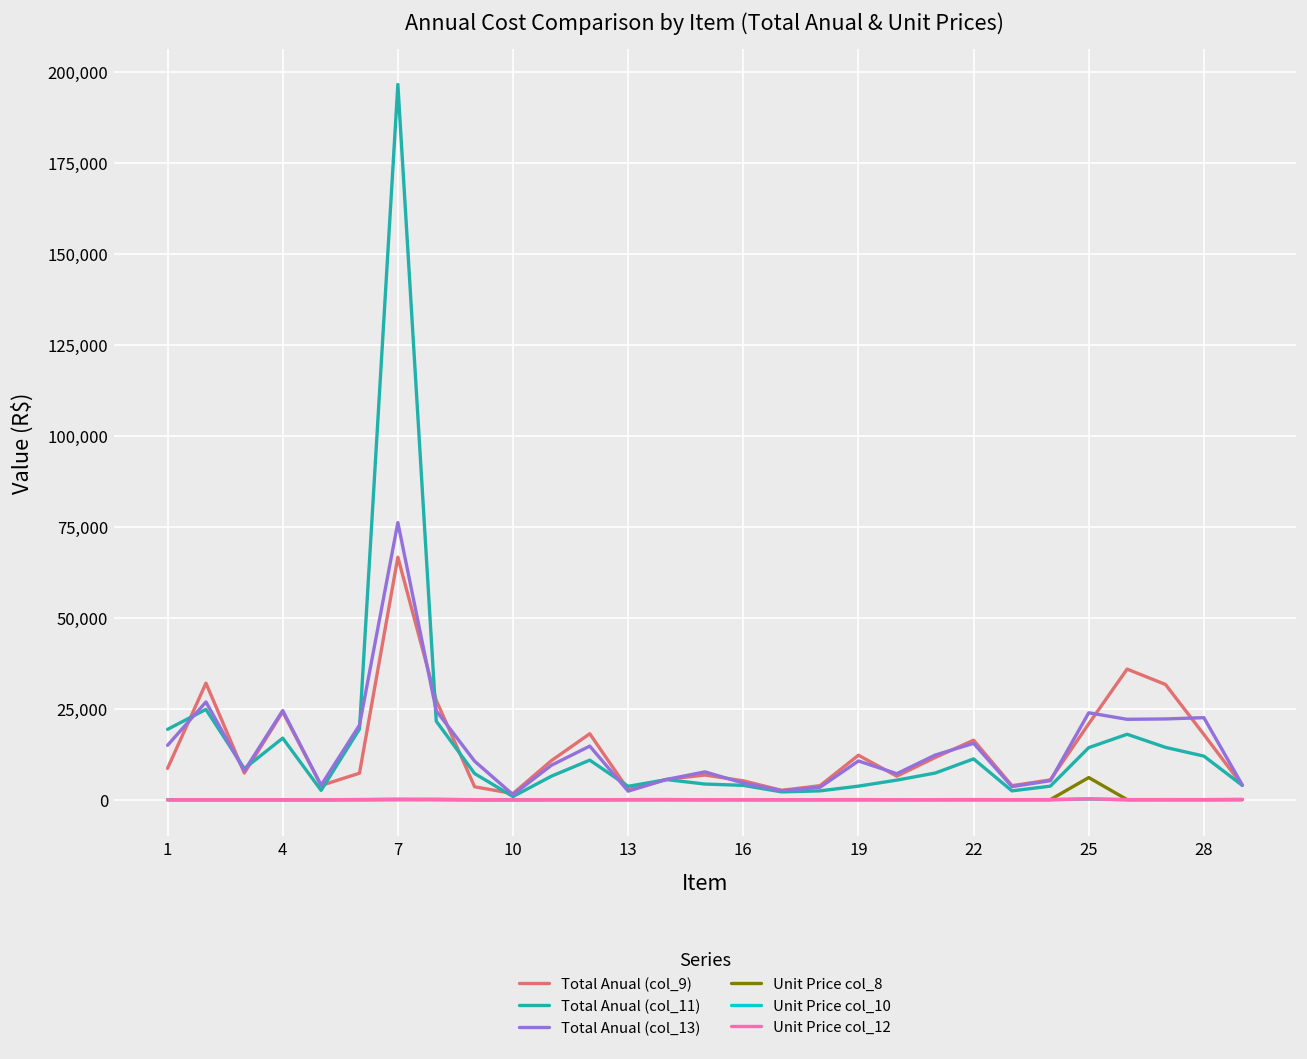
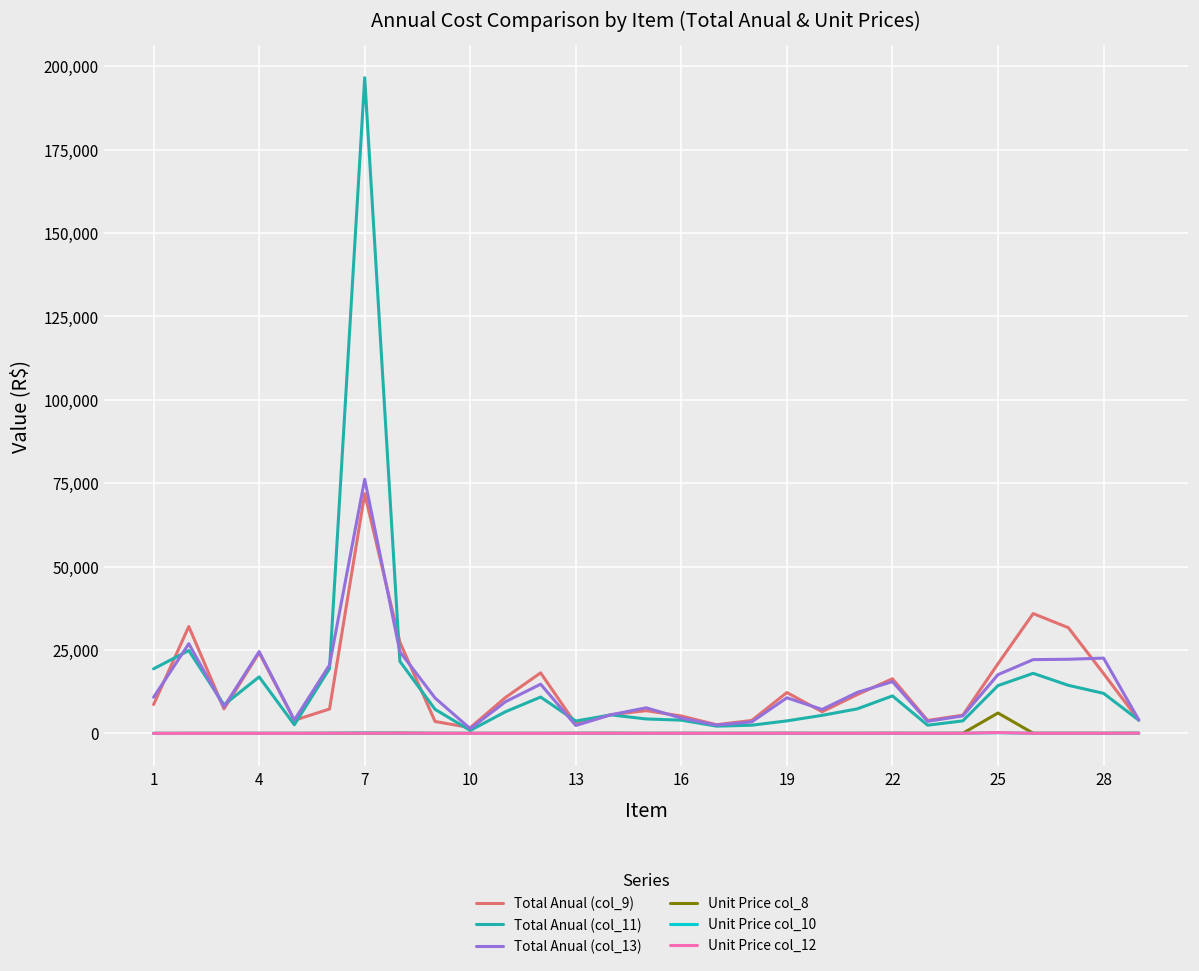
Total Anual (col_13), 1: 15,000 -> 11,000
Total Anual (col_9), 7: 67,000 -> 72,000
Total Anual (col_13), 25: 24,000 -> 18,000
